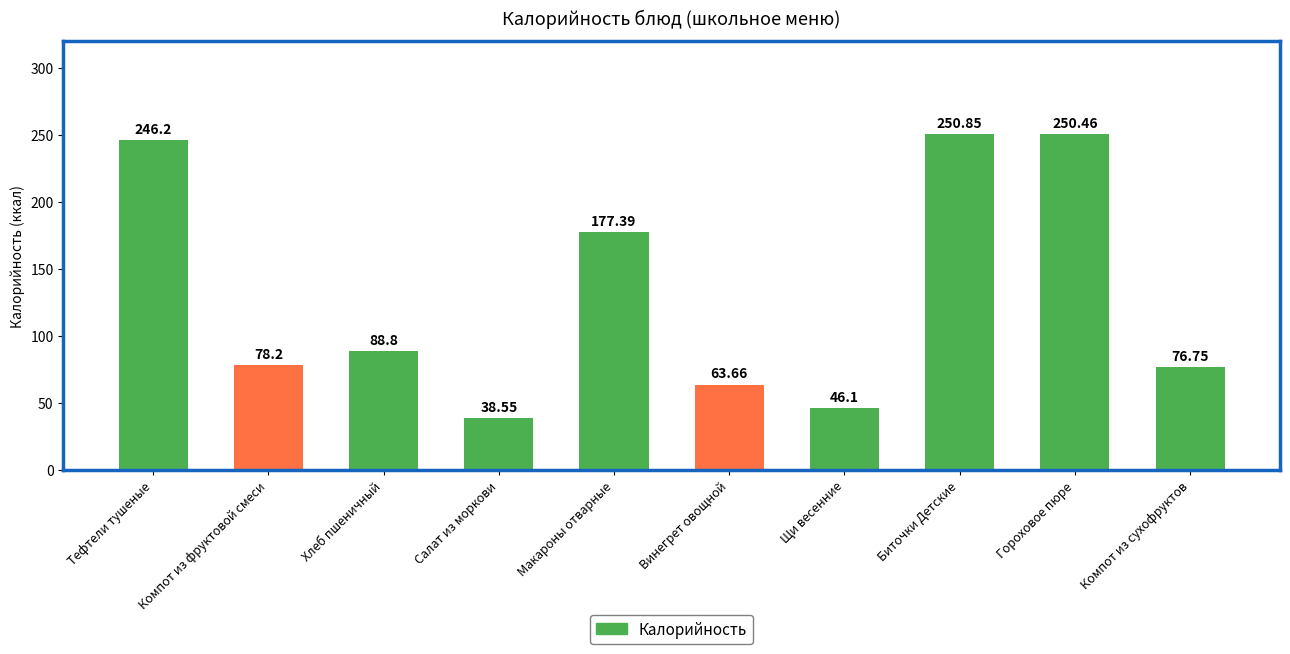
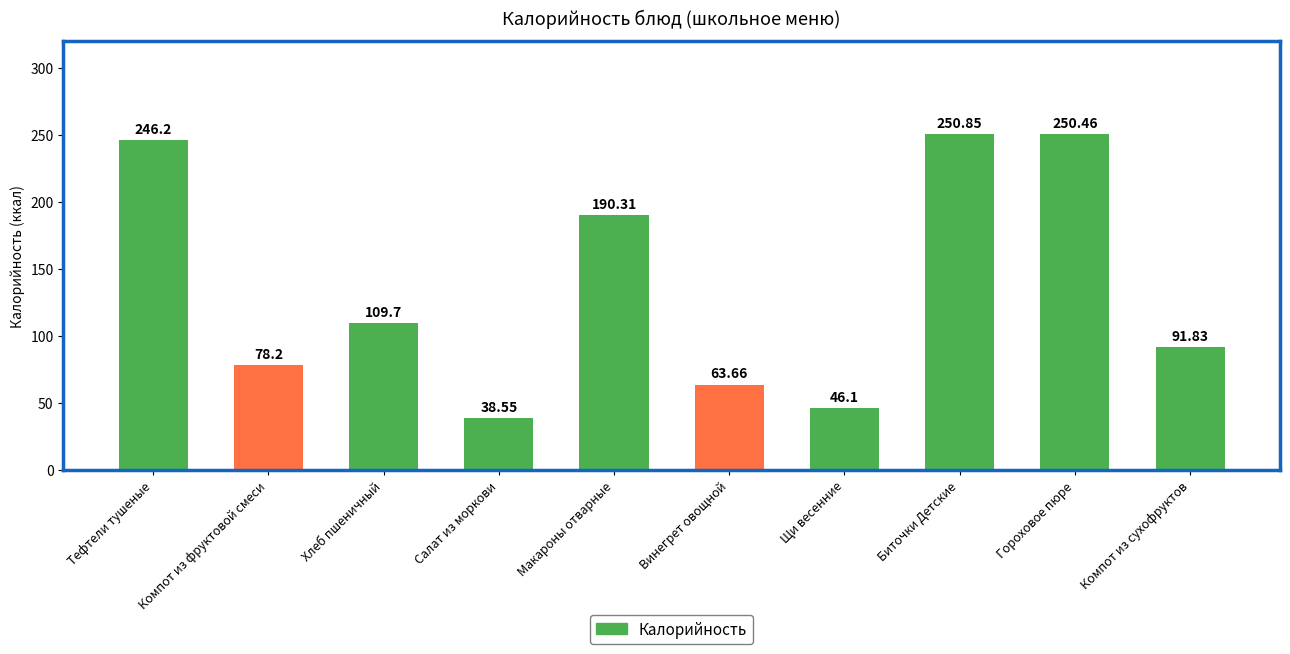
Хлеб пшеничный: 88.8 -> 109.7
Макароны отварные: 177.39 -> 190.31
Компот из сухофруктов: 76.75 -> 91.83
